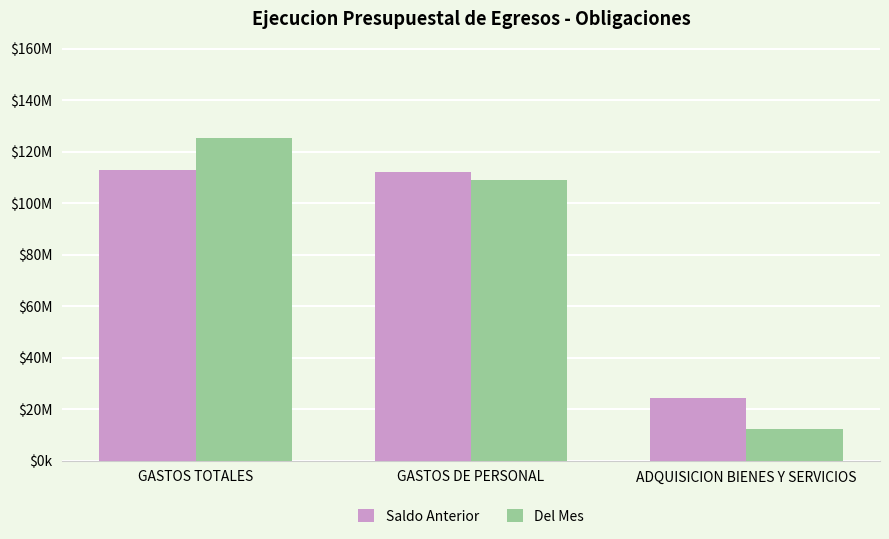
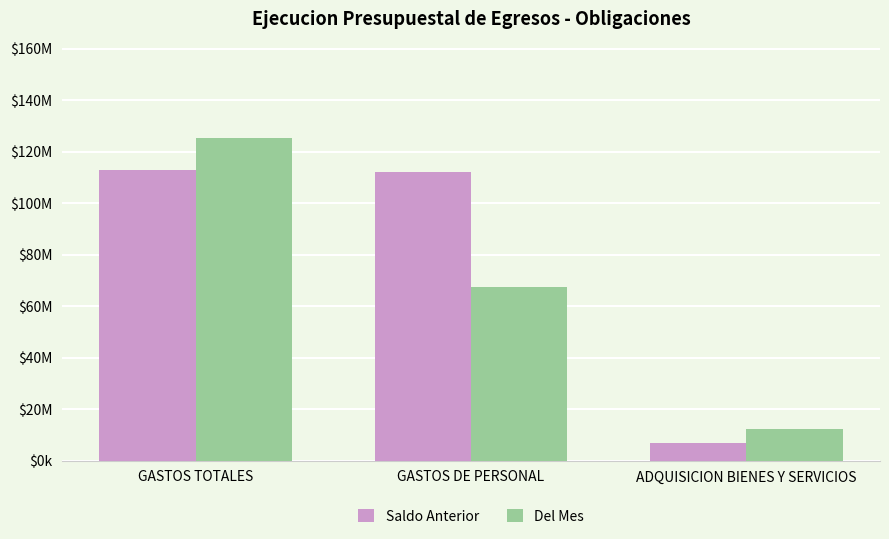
Del Mes, GASTOS DE PERSONAL: $109000000 -> $68000000
Saldo Anterior, ADQUISICION BIENES Y SERVICIOS: $24000000 -> $7000000
